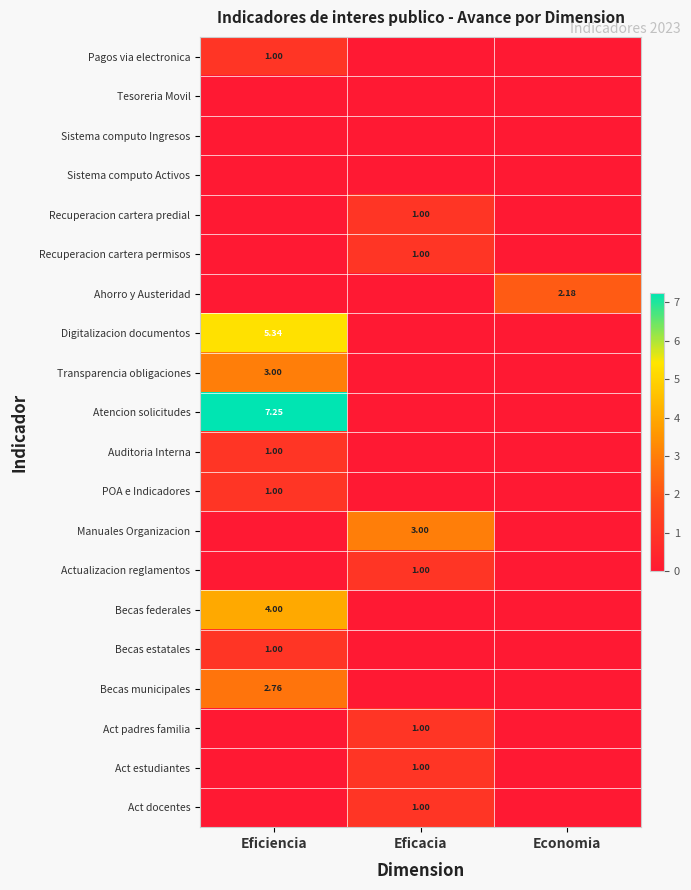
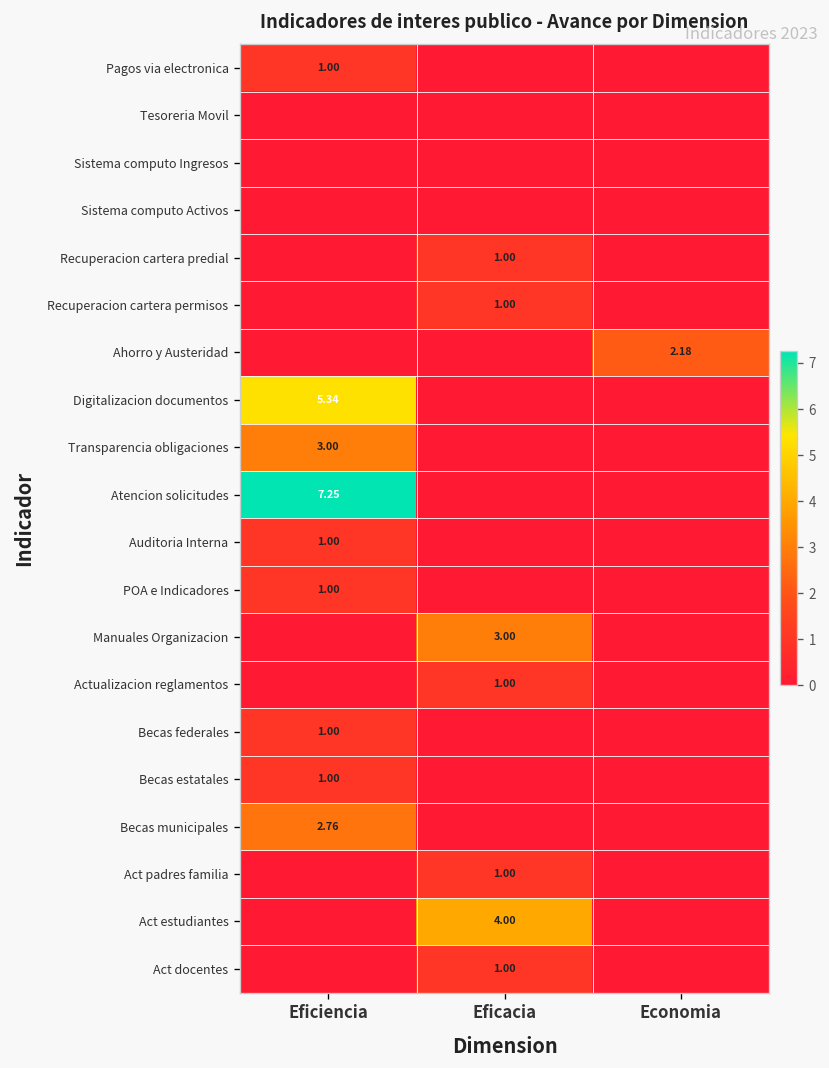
Becas federales, Eficiencia: 4.00 -> 1.00
Act estudiantes, Eficacia: 1.00 -> 4.00
